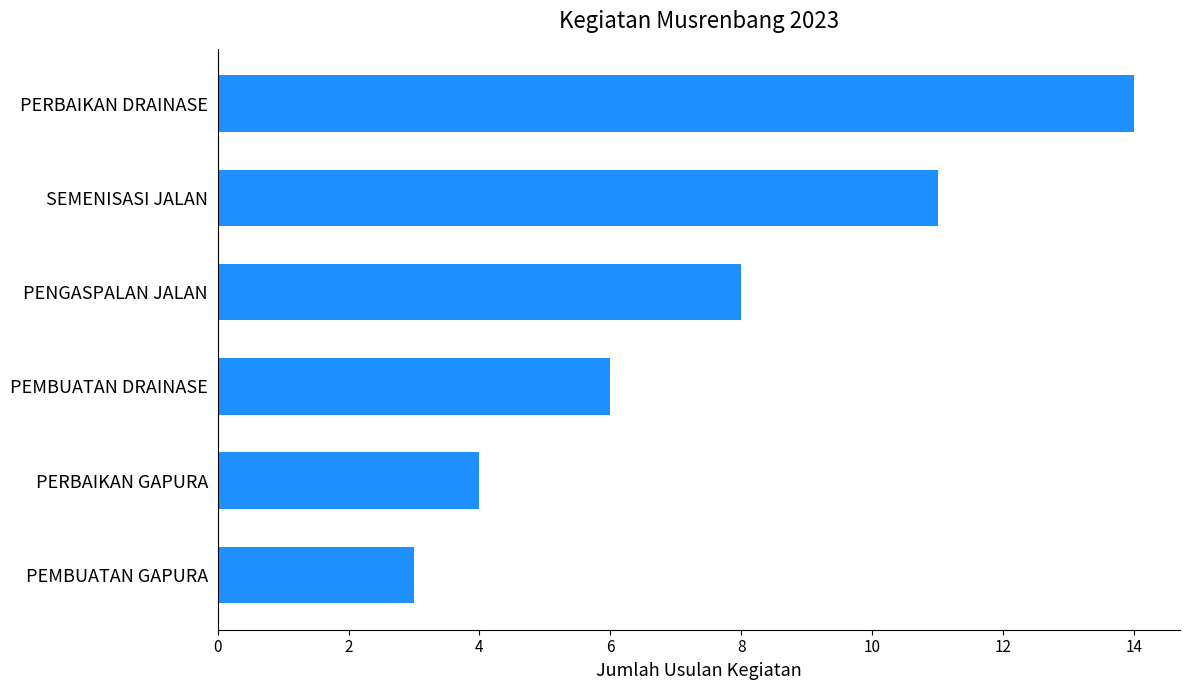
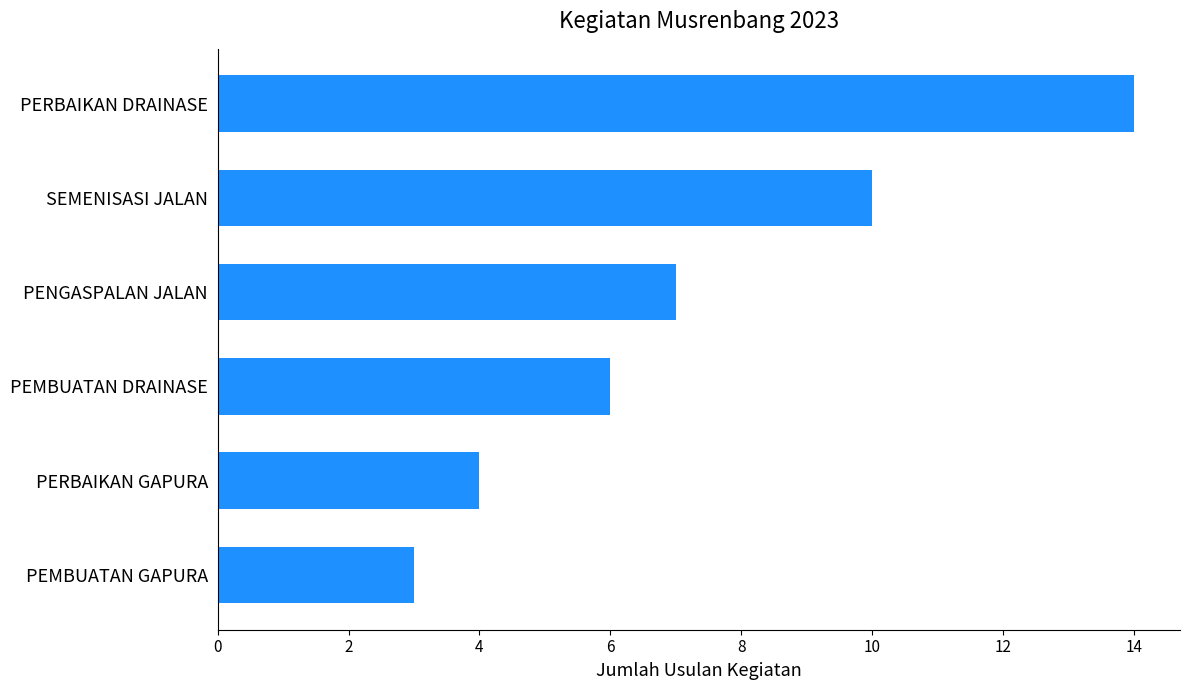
SEMENISASI JALAN: 11 -> 10
PENGASPALAN JALAN: 8 -> 7
